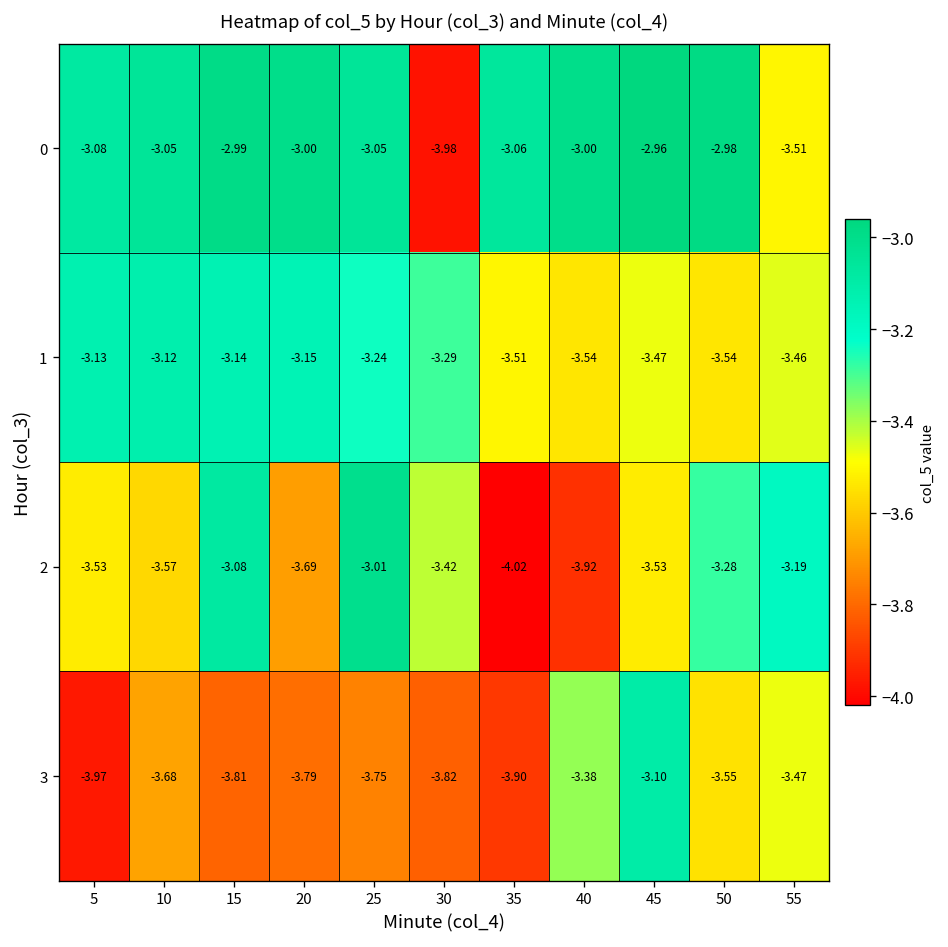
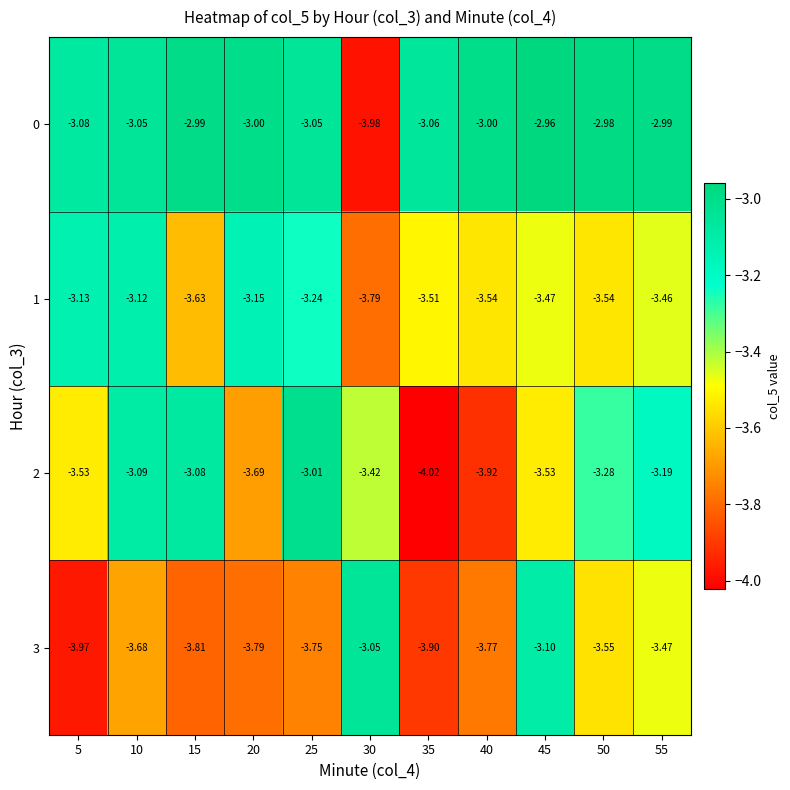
0, 55: -3.51 -> -2.99
1, 15: -3.14 -> -3.63
1, 30: -3.29 -> -3.79
2, 10: -3.57 -> -3.09
3, 30: -3.82 -> -3.05
3, 40: -3.38 -> -3.77
